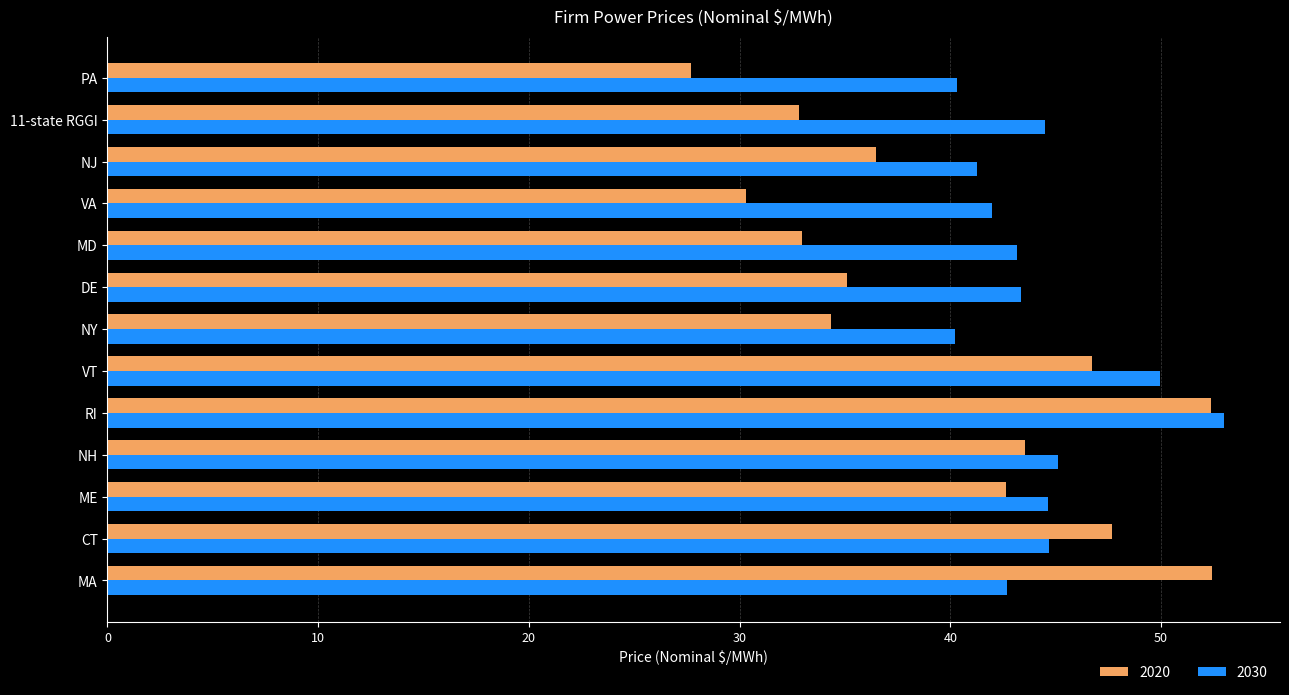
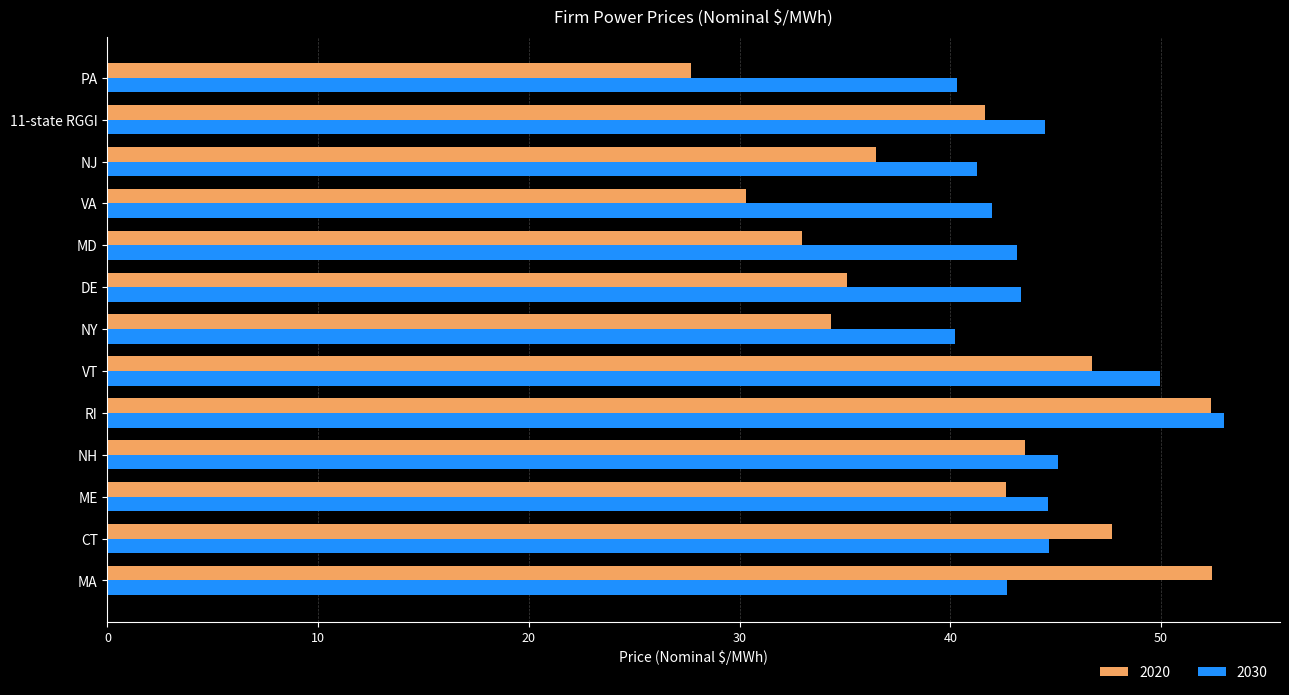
2020, 11-state RGGI: 32.8 -> 41.6
